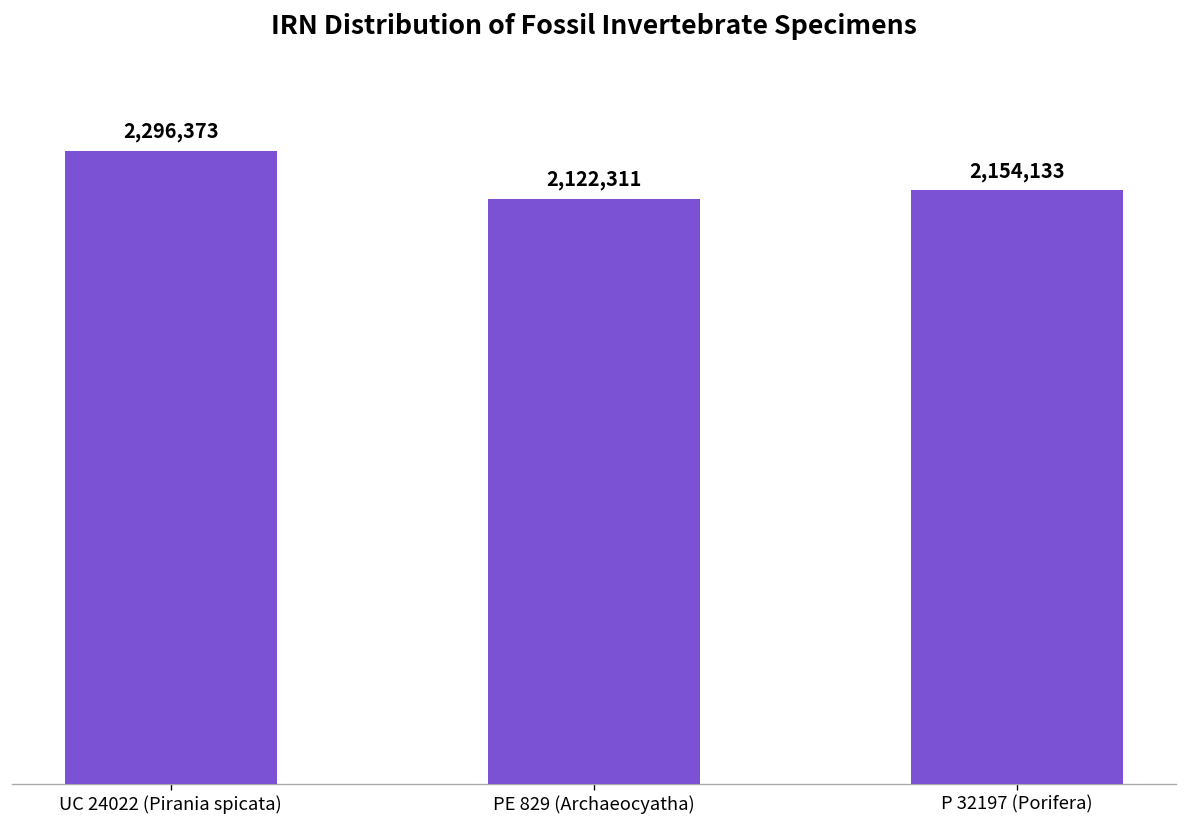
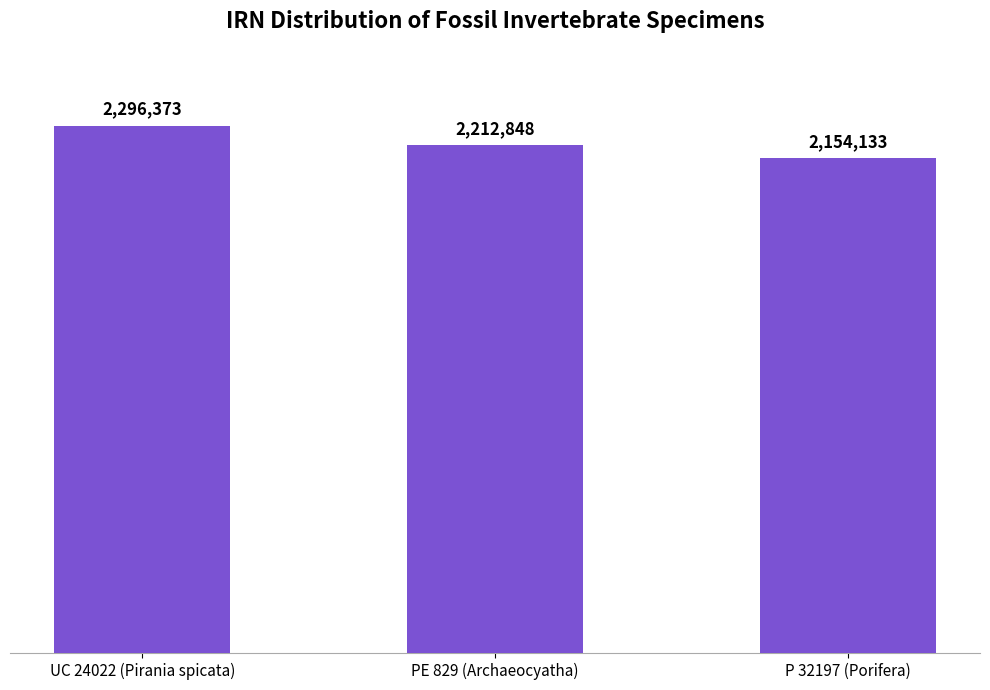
PE 829 (Archaeocyatha): 2,122,311 -> 2,212,848
